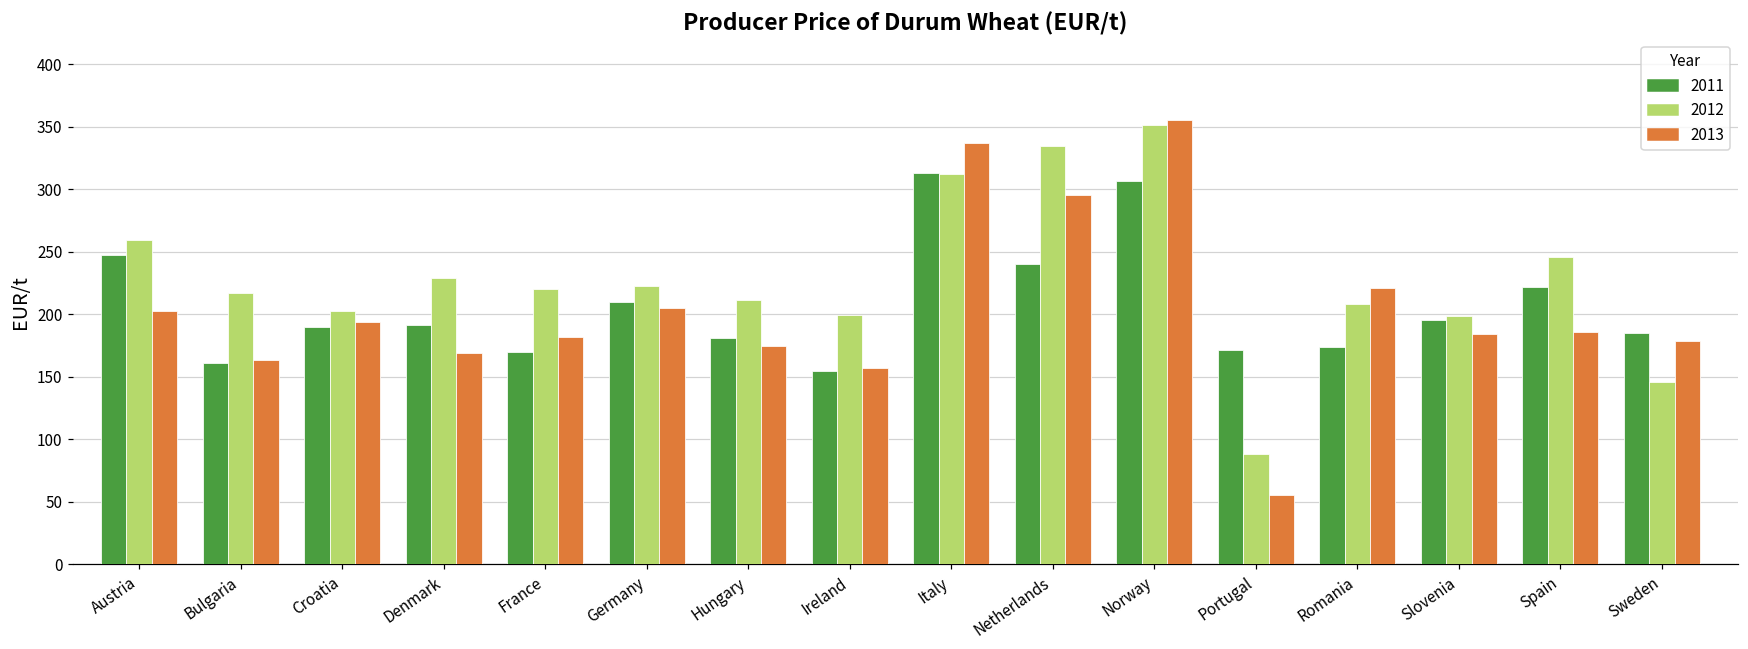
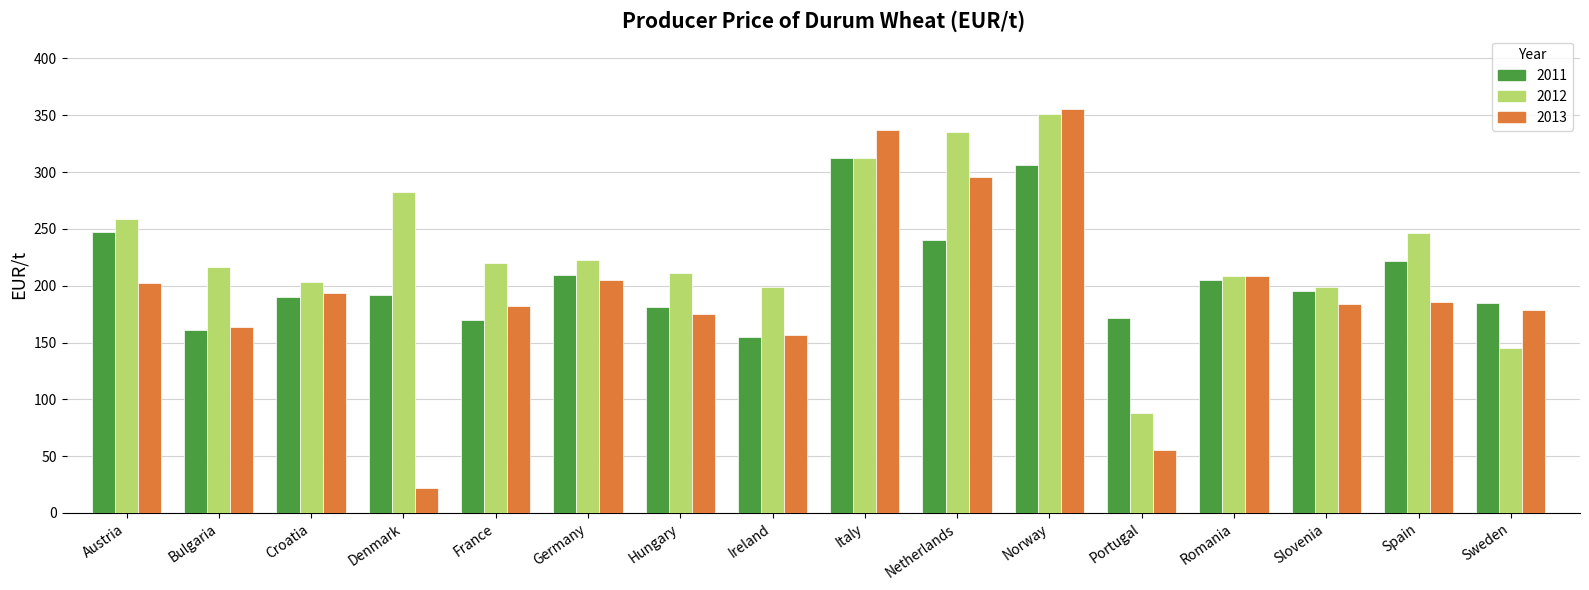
2012, Denmark: 229 -> 283
2013, Denmark: 169 -> 22
2011, Romania: 174 -> 205
2013, Romania: 221 -> 208
